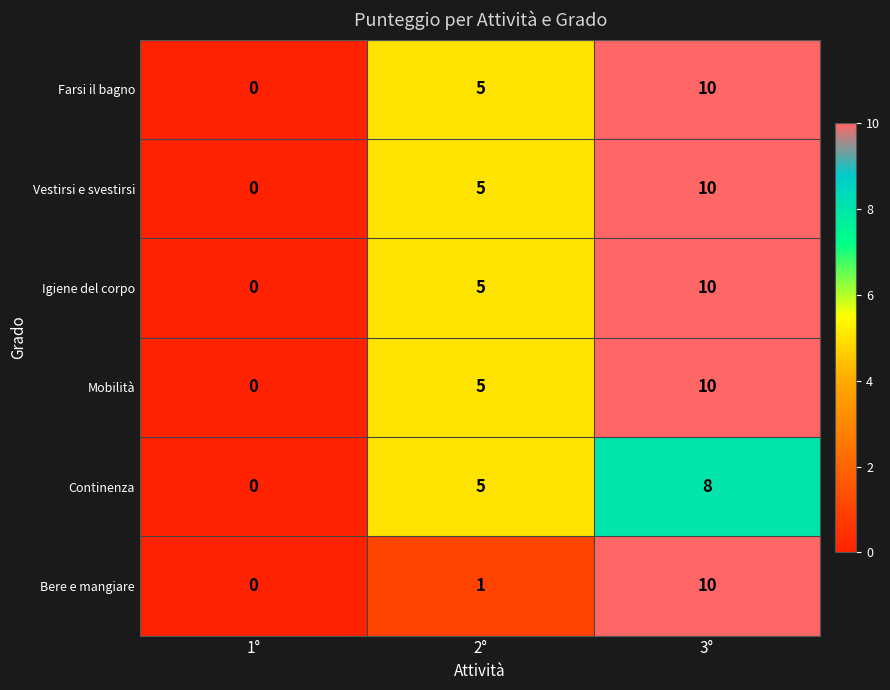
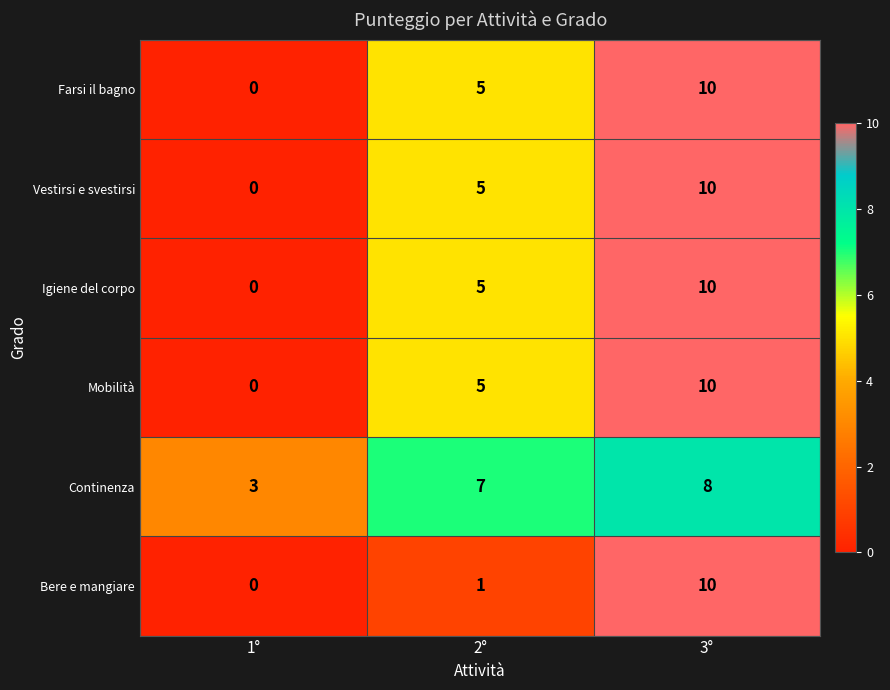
Continenza, 1°: 0 -> 3
Continenza, 2°: 5 -> 7
